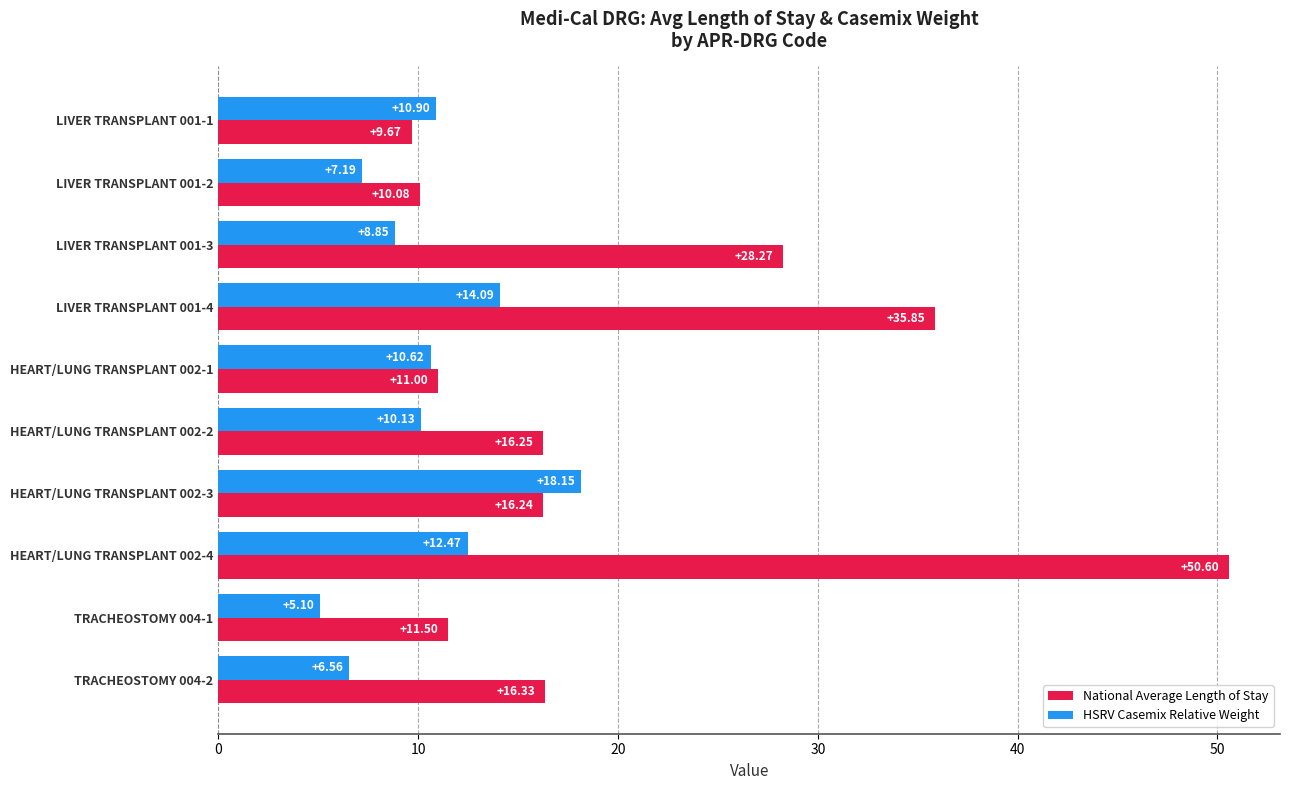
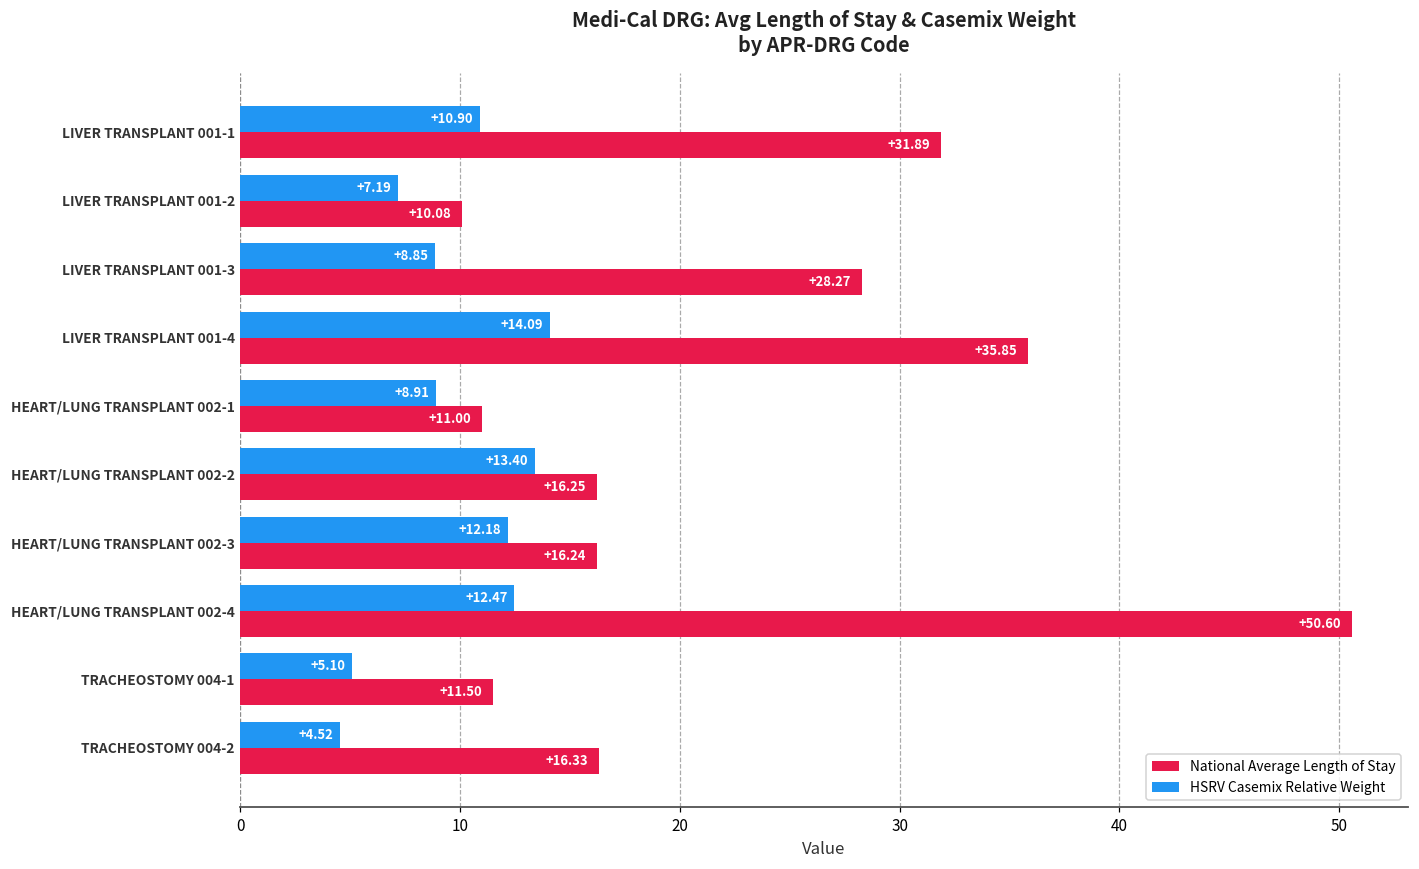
National Average Length of Stay, LIVER TRANSPLANT 001-1: +9.67 -> +31.89
HSRV Casemix Relative Weight, HEART/LUNG TRANSPLANT 002-1: +10.62 -> +8.91
HSRV Casemix Relative Weight, HEART/LUNG TRANSPLANT 002-2: +10.13 -> +13.40
HSRV Casemix Relative Weight, HEART/LUNG TRANSPLANT 002-3: +18.15 -> +12.18
HSRV Casemix Relative Weight, TRACHEOSTOMY 004-2: +6.56 -> +4.52
